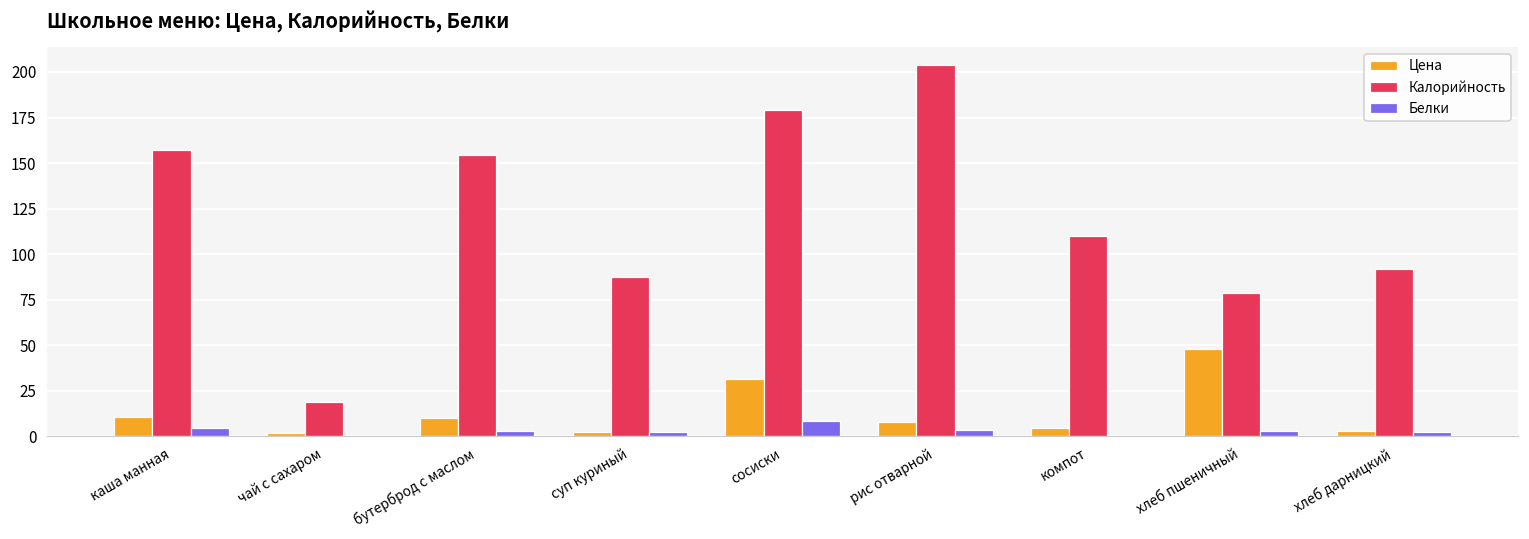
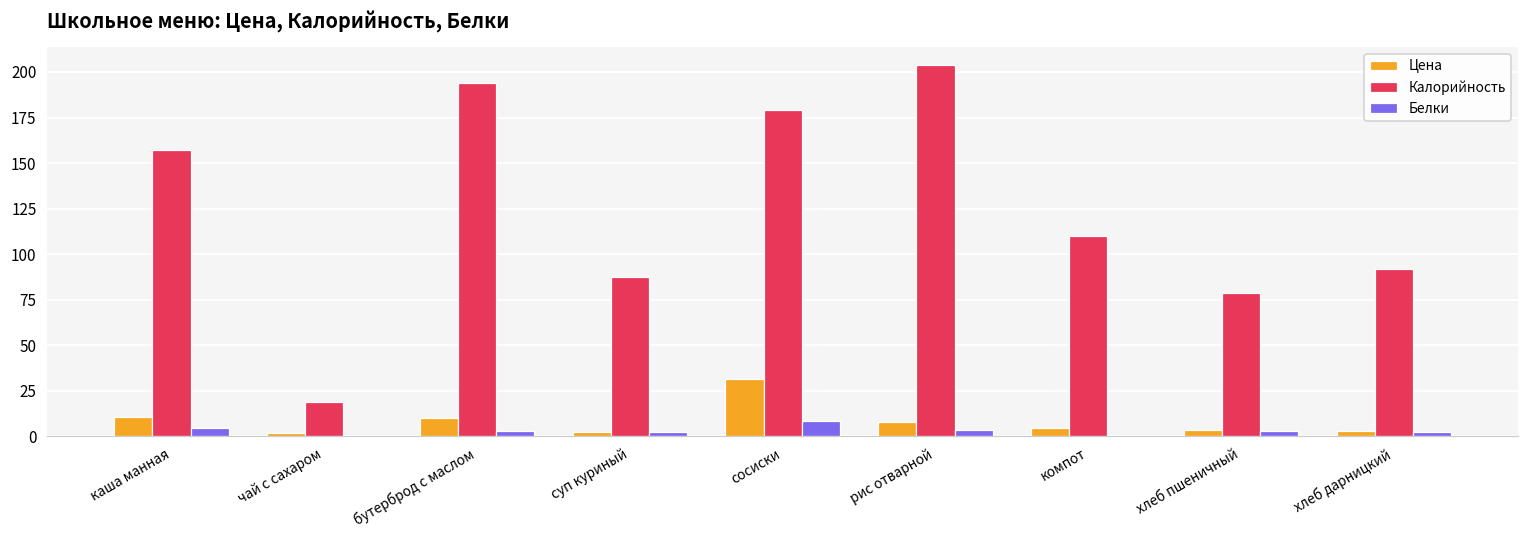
Калорийность, бутерброд с маслом: 155 -> 194
Цена, хлеб пшеничный: 48 -> 3
